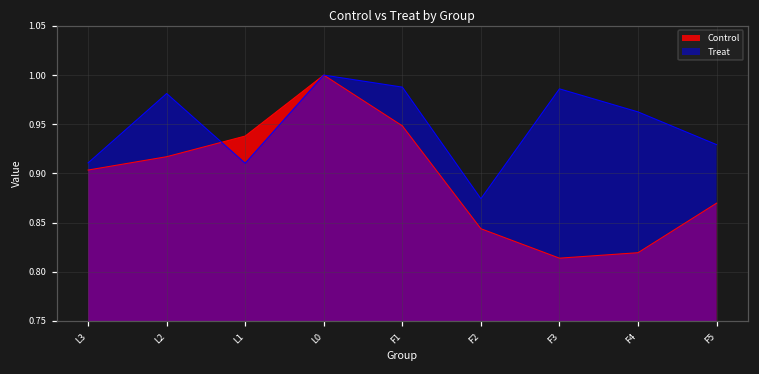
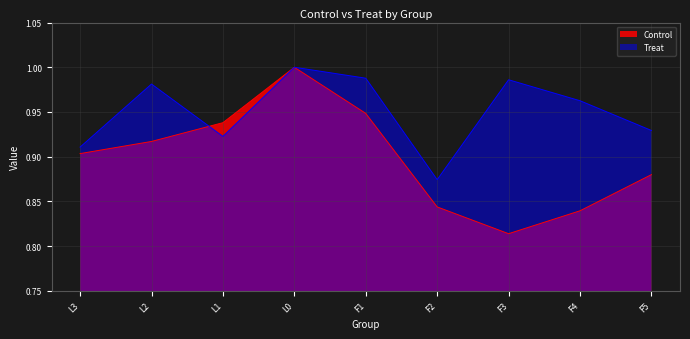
Treat, L1: 0.91 -> 0.92
Control, F4: 0.82 -> 0.84
Control, F5: 0.87 -> 0.88
